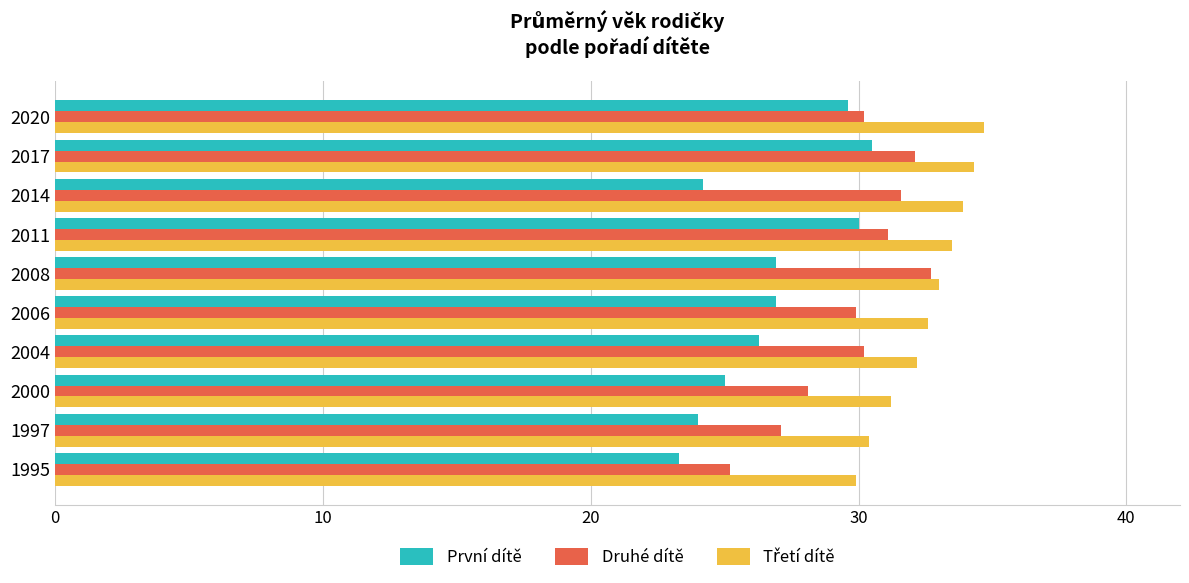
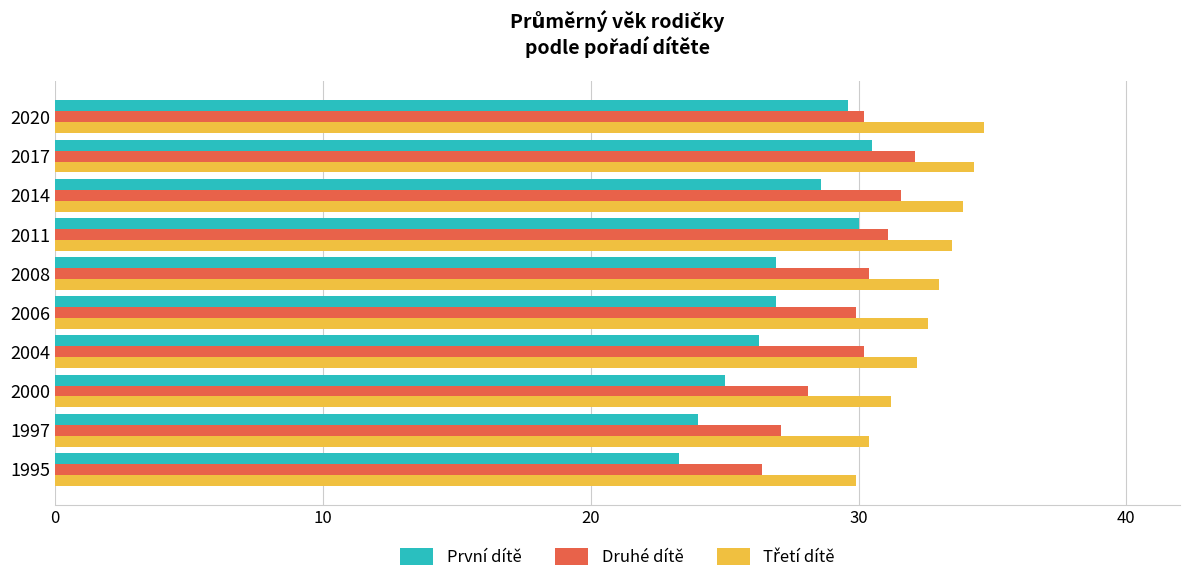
První dítě, 2014: 24.2 -> 28.6
Druhé dítě, 2008: 32.7 -> 30.4
Druhé dítě, 1995: 25.2 -> 26.4
